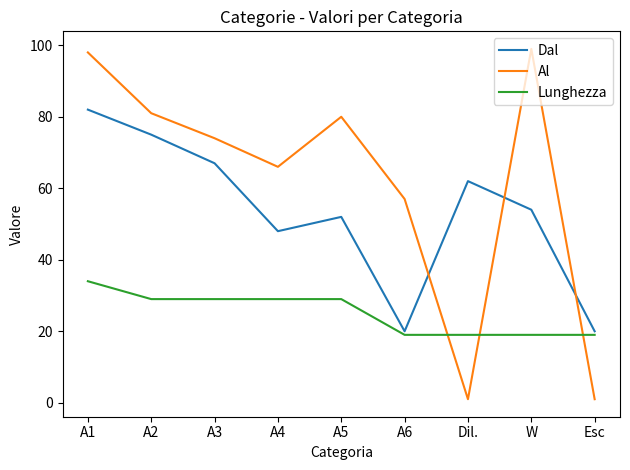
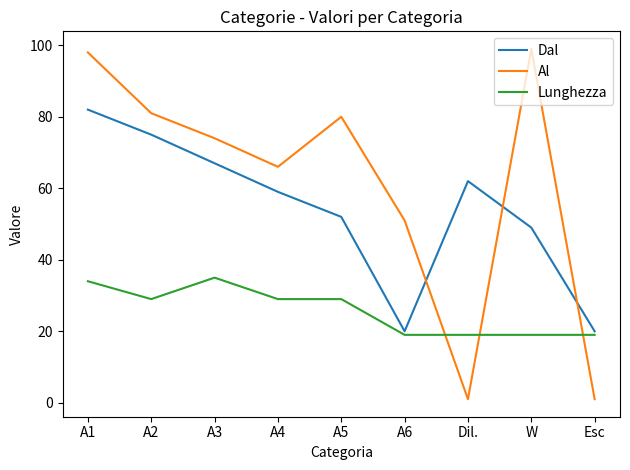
Lunghezza, A3: 29 -> 35
Dal, A4: 48 -> 59
Al, A6: 57 -> 51
Dal, W: 54 -> 49
